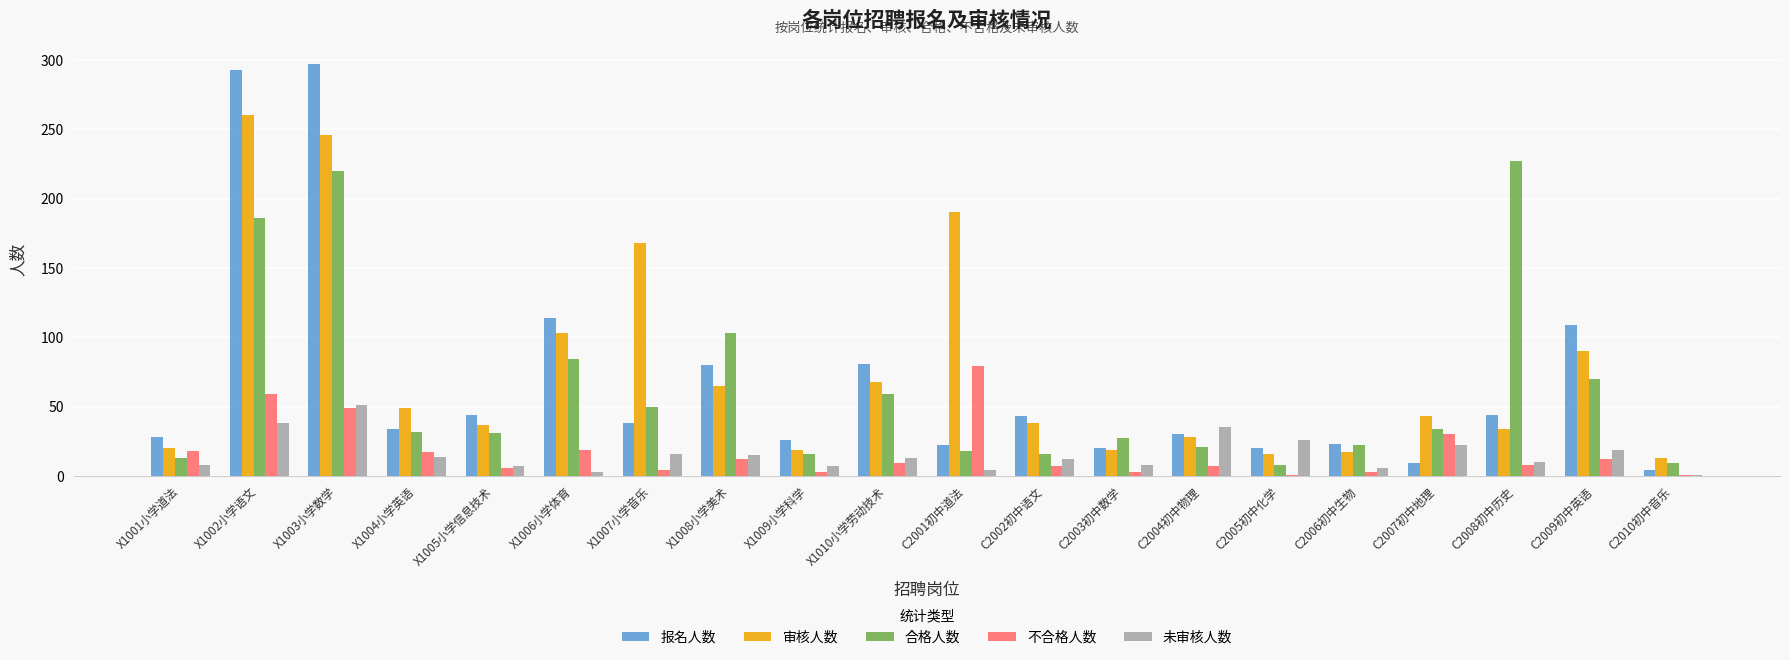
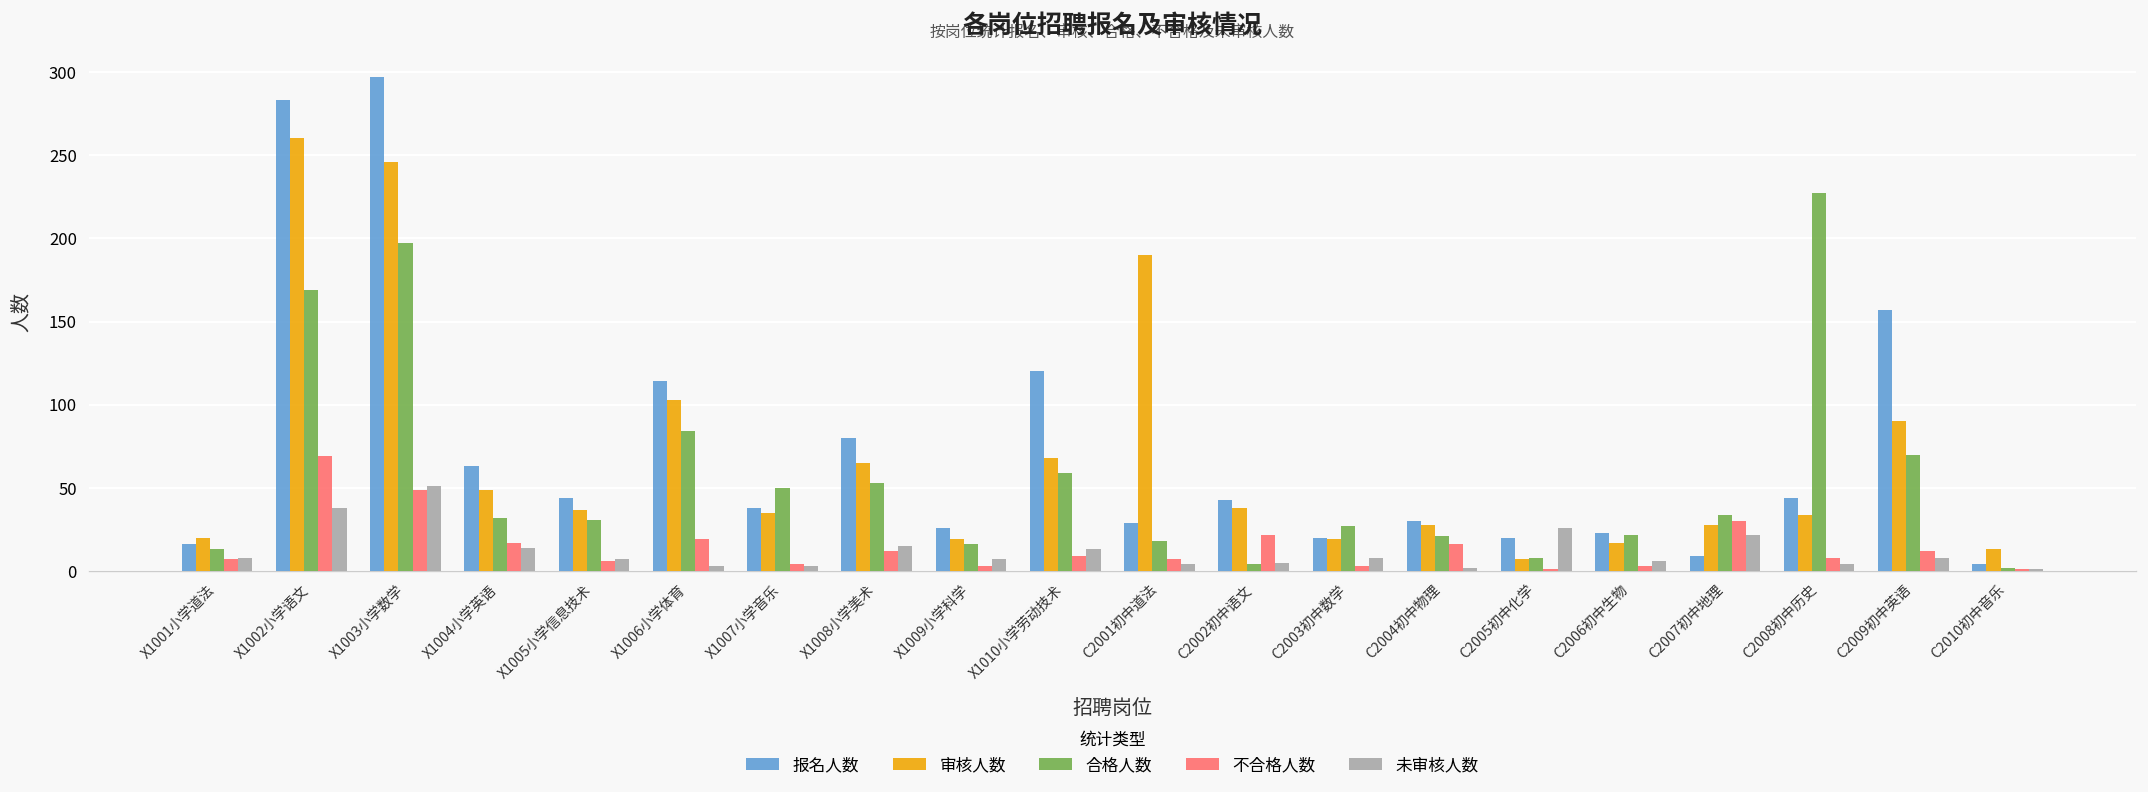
报名人数, X1001小学道法: 28 -> 16
不合格人数, X1001小学道法: 18 -> 7
报名人数, X1002小学语文: 293 -> 283
合格人数, X1002小学语文: 186 -> 169
不合格人数, X1002小学语文: 59 -> 69
合格人数, X1003小学数学: 220 -> 197
报名人数, X1004小学英语: 34 -> 63
审核人数, X1007小学音乐: 168 -> 35
未审核人数, X1007小学音乐: 16 -> 3
合格人数, X1008小学美术: 103 -> 53
报名人数, X1010小学劳动技术: 81 -> 120
报名人数, C2001初中道法: 22 -> 29
不合格人数, C2001初中道法: 79 -> 7
合格人数, C2002初中语文: 16 -> 4
不合格人数, C2002初中语文: 7 -> 22
未审核人数, C2002初中语文: 12 -> 5
不合格人数, C2004初中物理: 7 -> 16
未审核人数, C2004初中物理: 35 -> 2
审核人数, C2005初中化学: 16 -> 7
审核人数, C2007初中地理: 43 -> 28
未审核人数, C2008初中历史: 10 -> 4
报名人数, C2009初中英语: 109 -> 157
未审核人数, C2009初中英语: 19 -> 8
合格人数, C2010初中音乐: 9 -> 2
